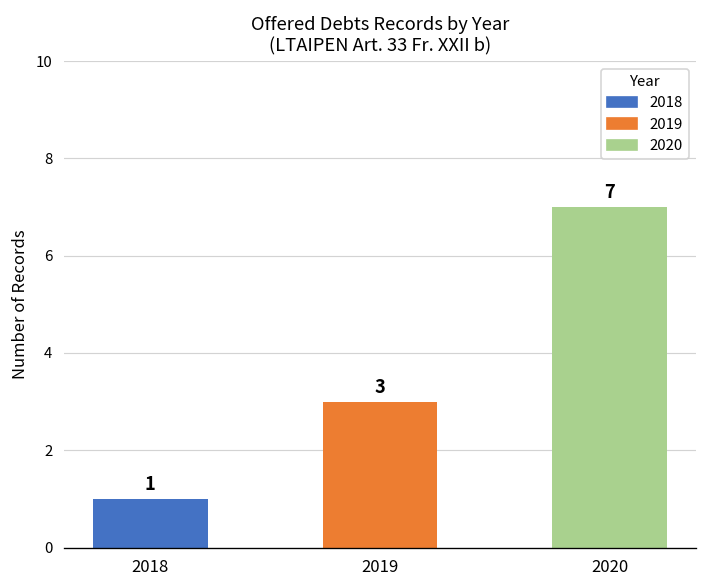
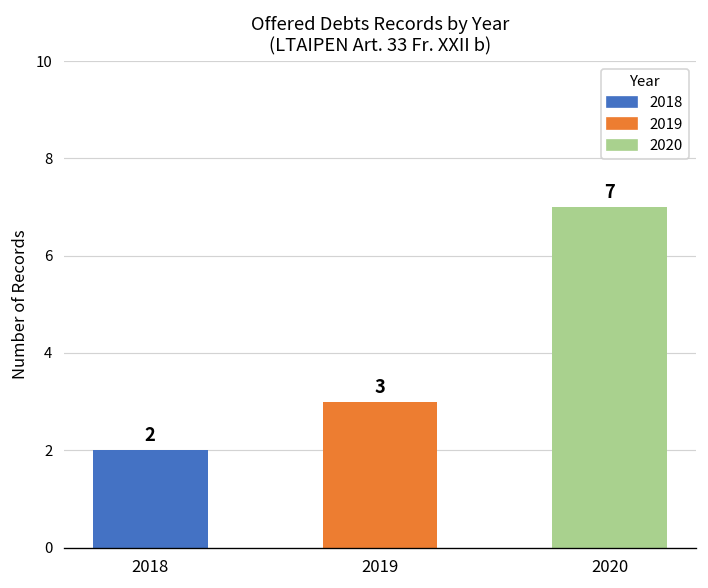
2018: 1 -> 2
